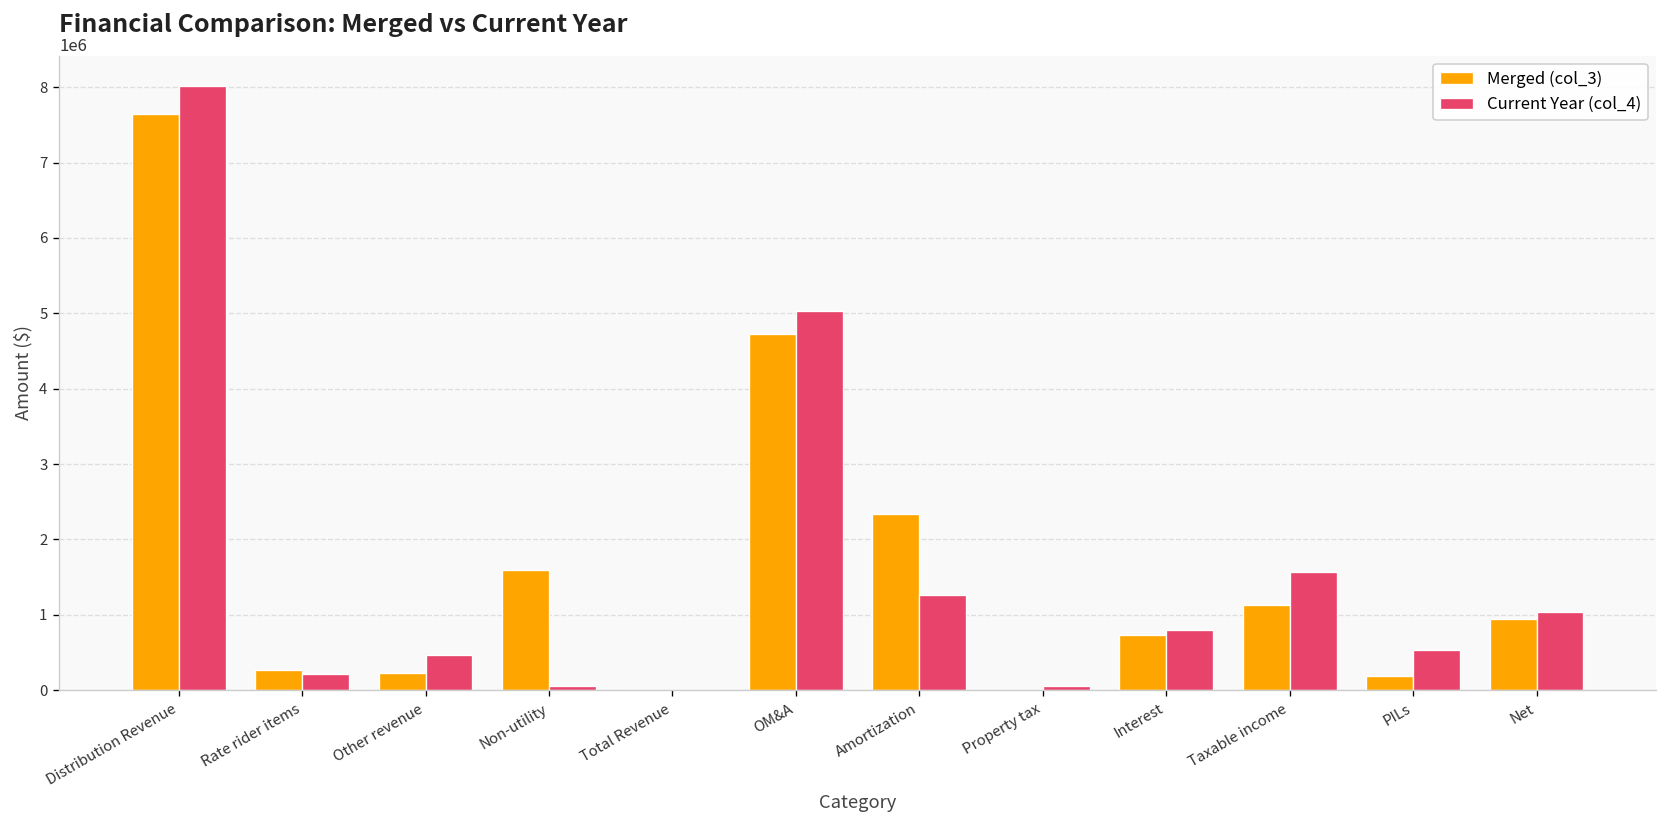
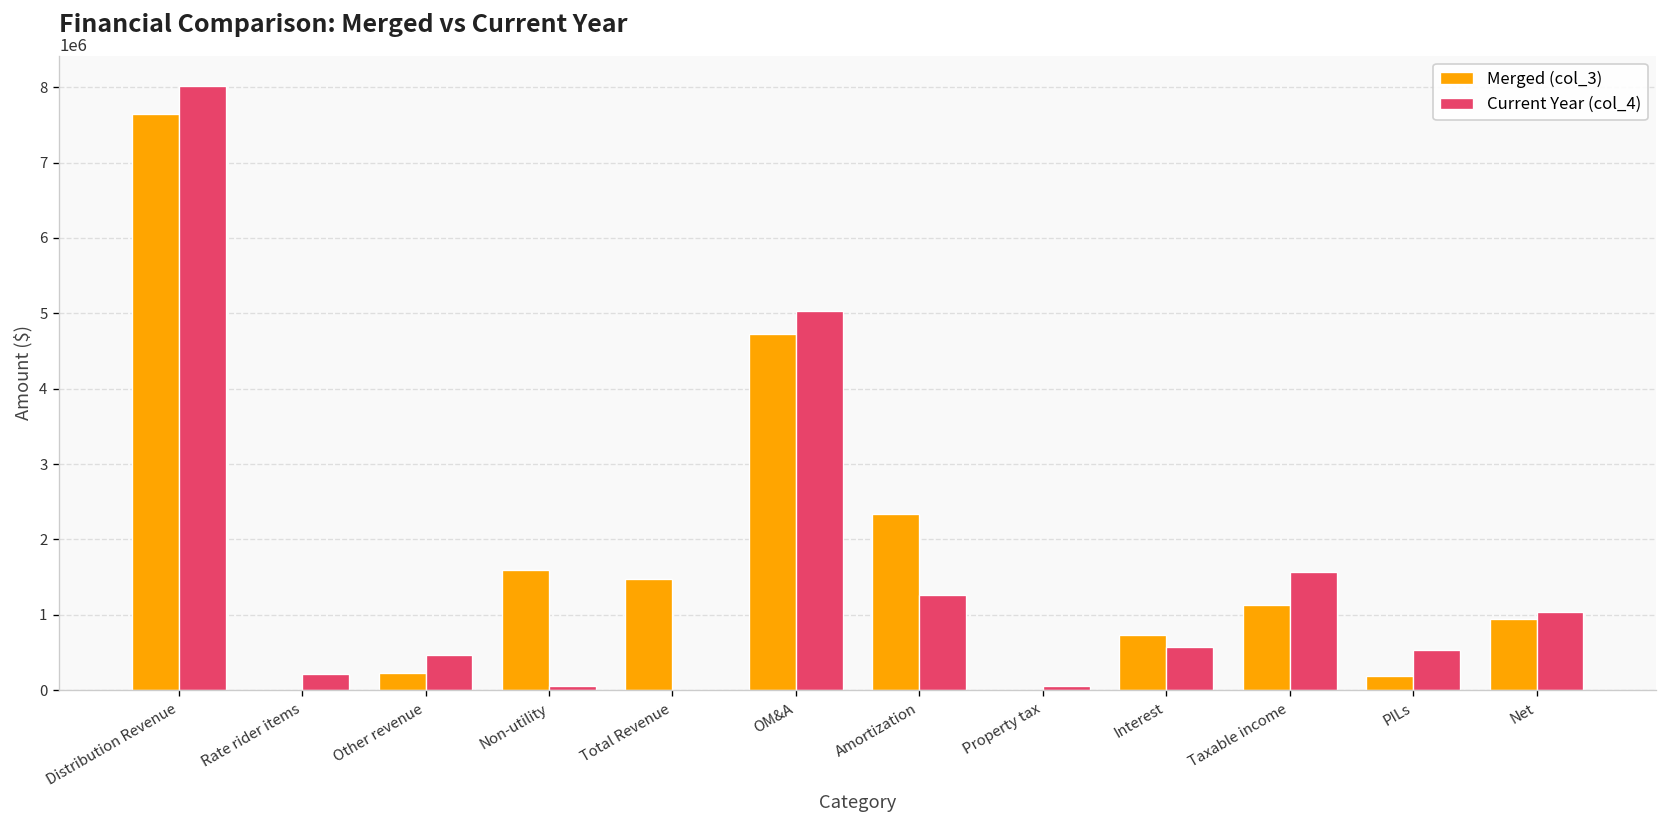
Merged (col_3), Rate rider items: 300000 -> 0
Merged (col_3), Total Revenue: 0 -> 1500000
Current Year (col_4), Interest: 800000 -> 600000
